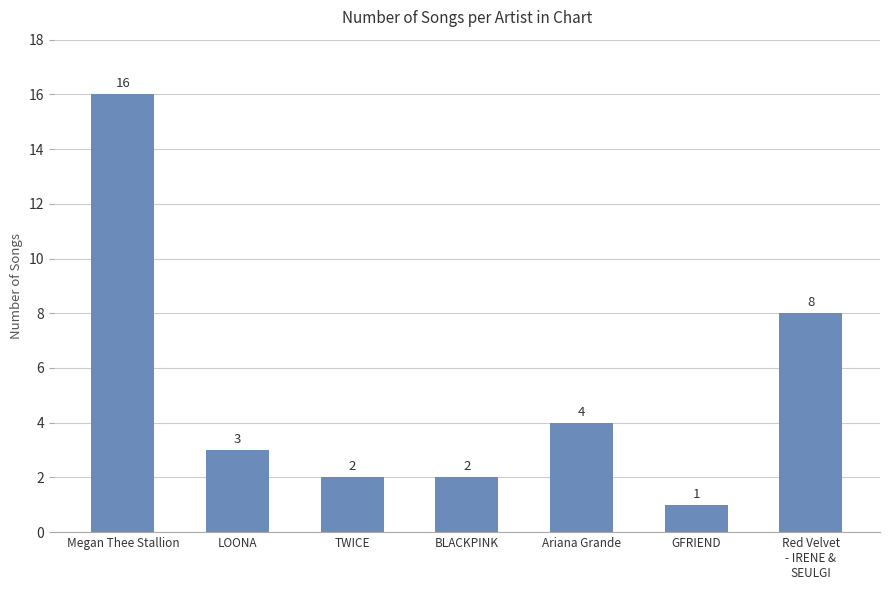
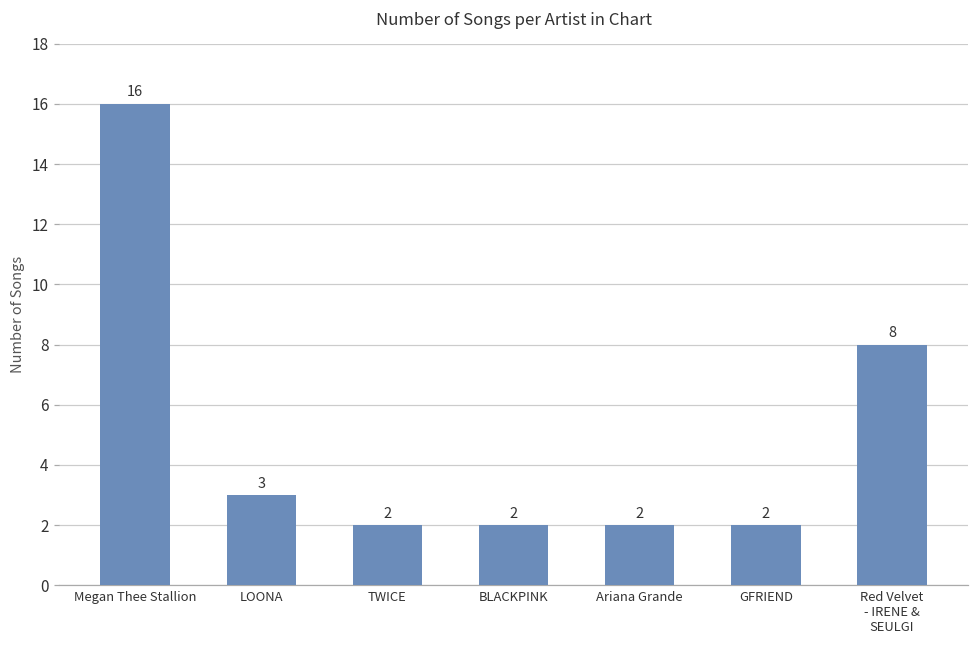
Ariana Grande: 4 -> 2
GFRIEND: 1 -> 2
